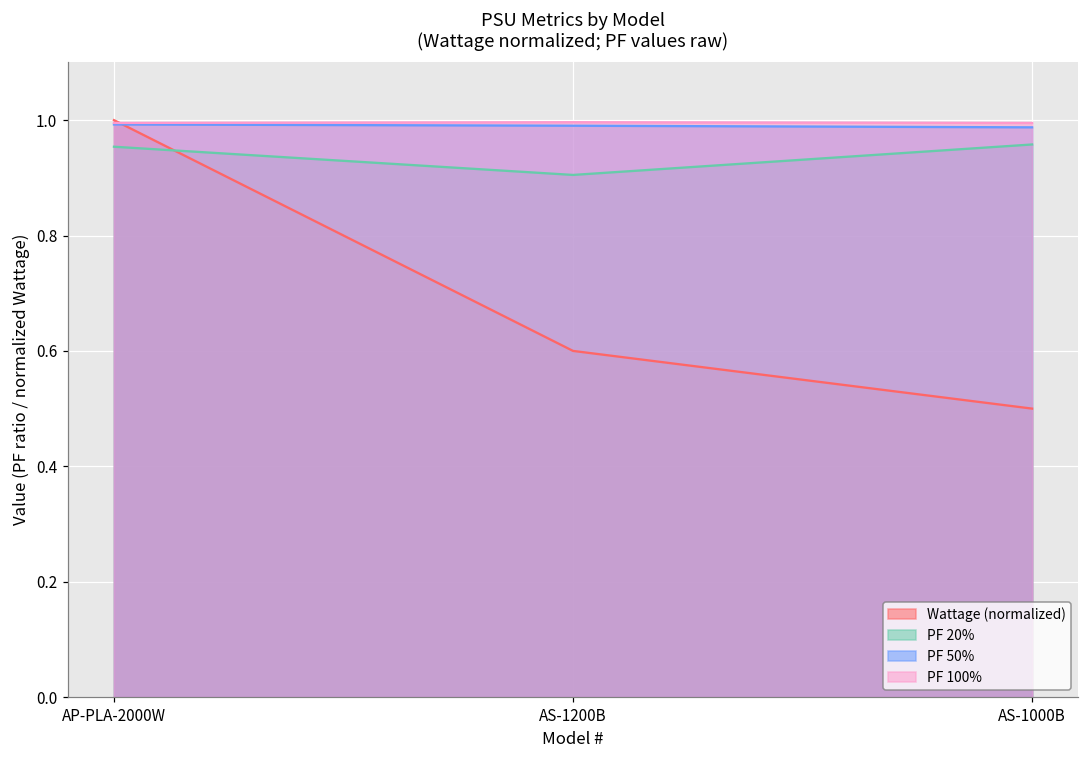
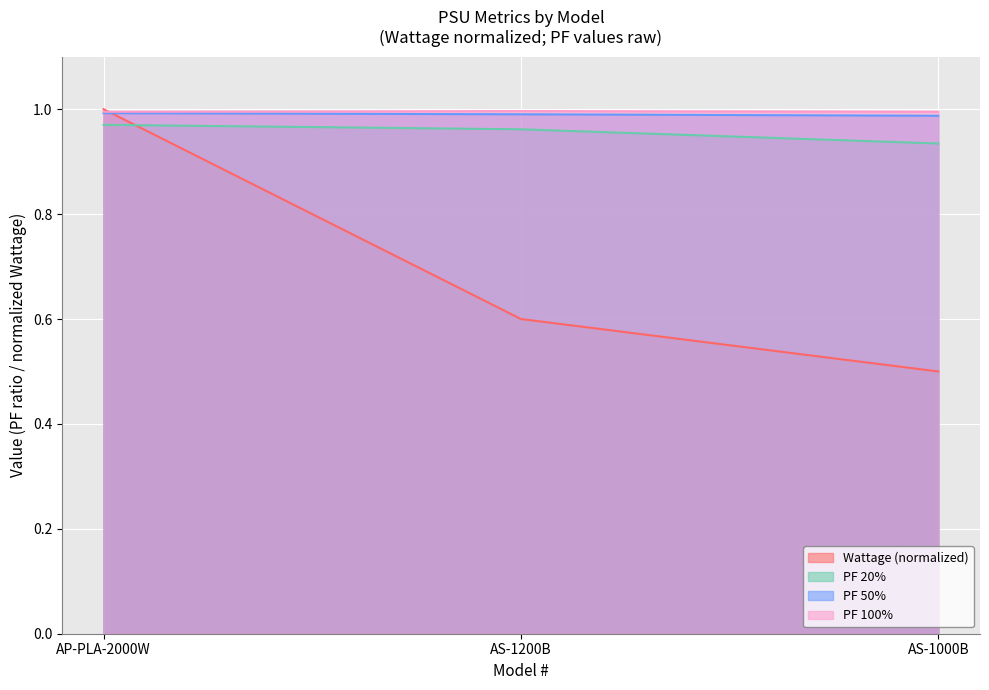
PF 20%, AP-PLA-2000W: 0.95 -> 0.97
PF 20%, AS-1200B: 0.91 -> 0.96
PF 20%, AS-1000B: 0.96 -> 0.93
